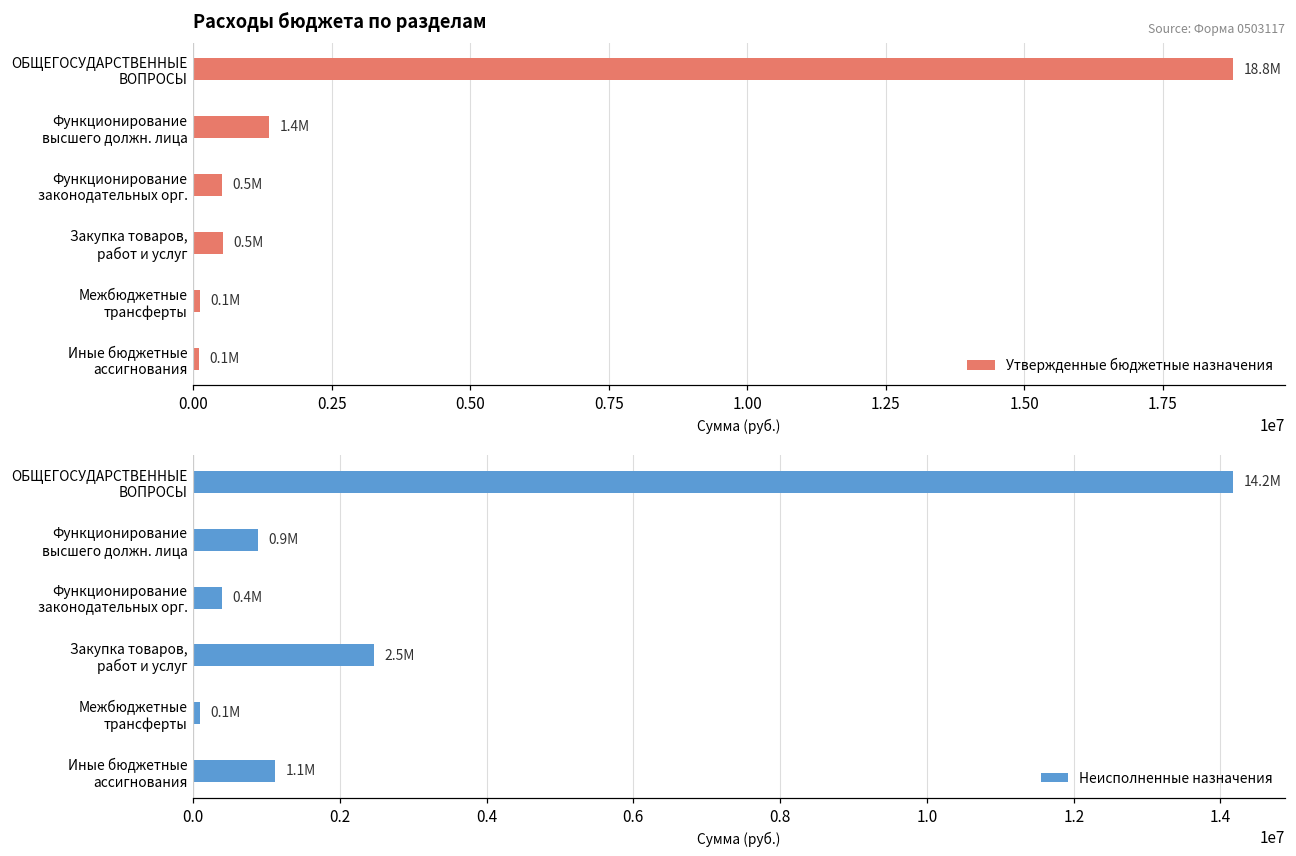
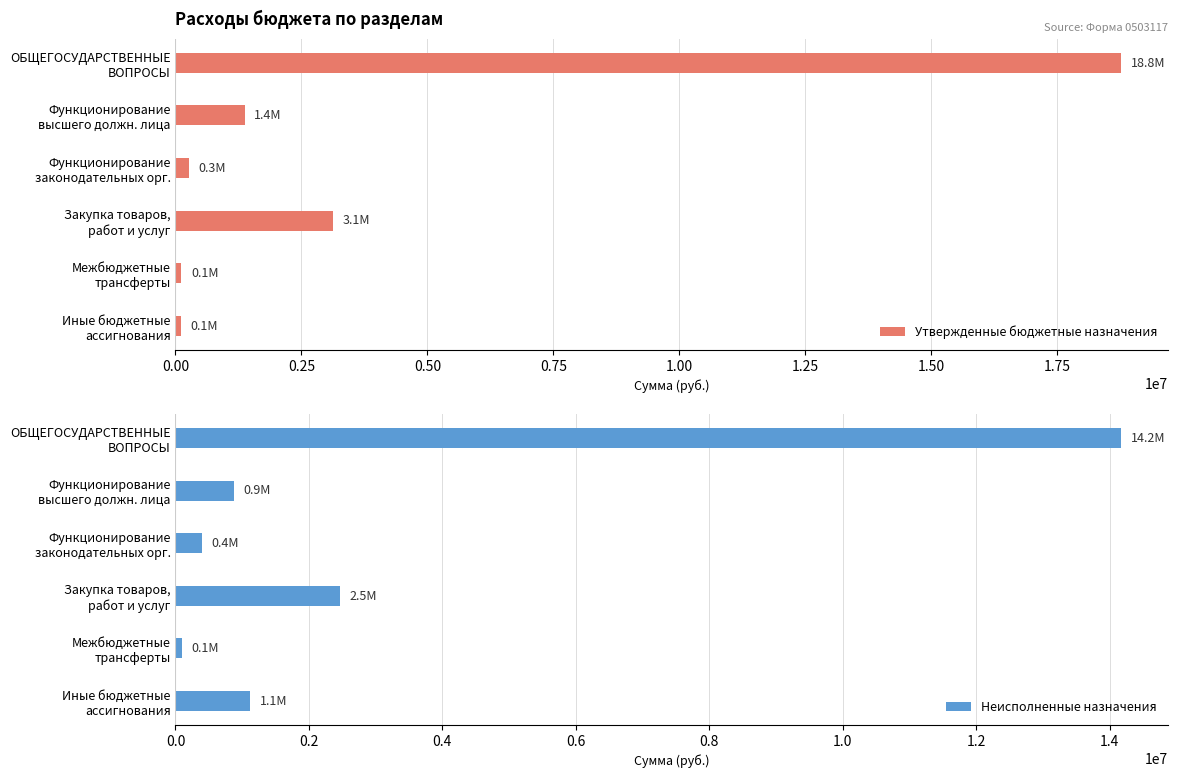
Расходы бюджета по разделам, Функционирование законодательных орг.: 0.5M -> 0.3M
Расходы бюджета по разделам, Закупка товаров, работ и услуг: 0.5M -> 3.1M
